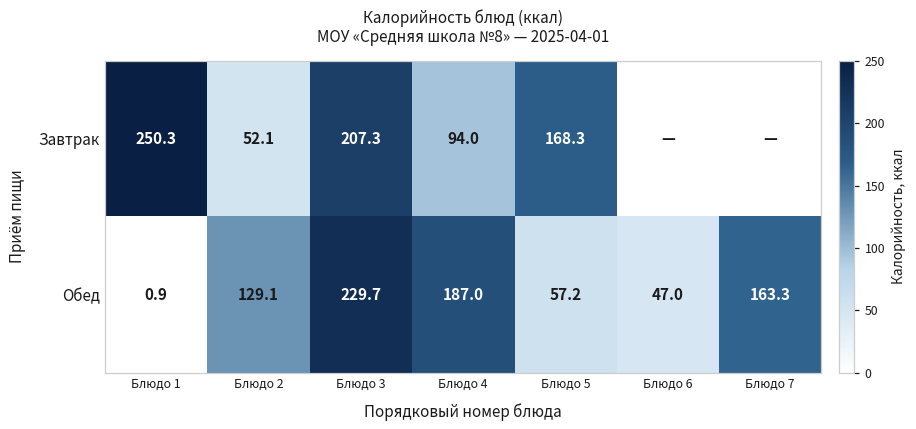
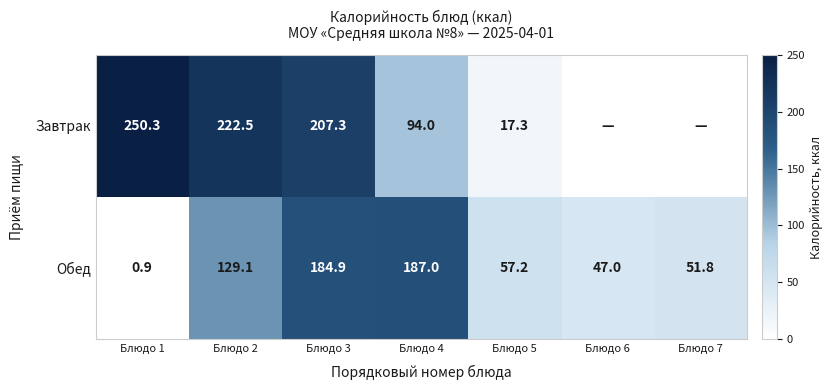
Завтрак, Блюдо 2: 52.1 -> 222.5
Завтрак, Блюдо 5: 168.3 -> 17.3
Обед, Блюдо 3: 229.7 -> 184.9
Обед, Блюдо 7: 163.3 -> 51.8
